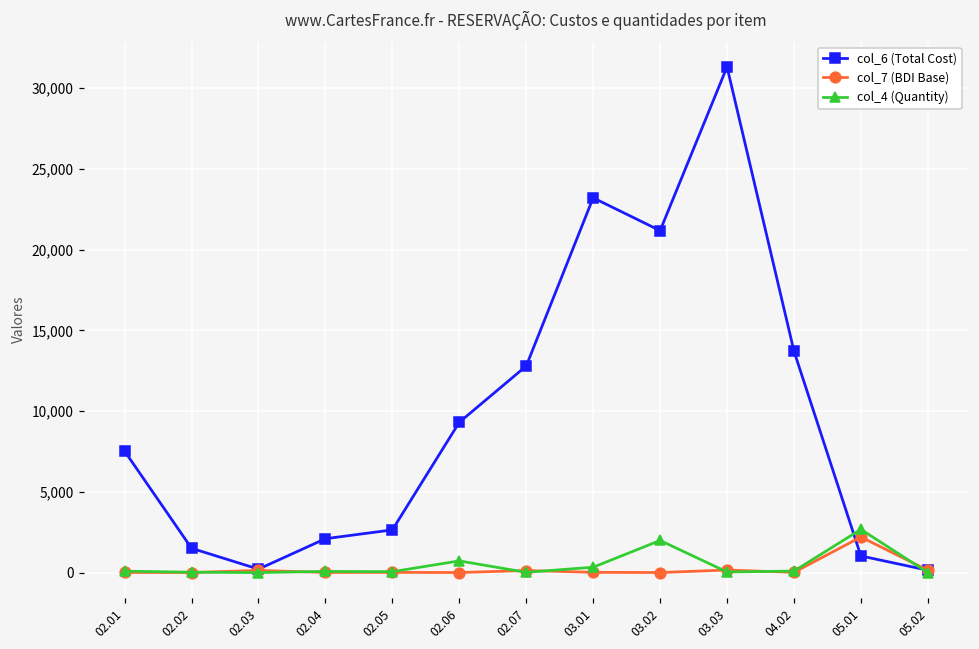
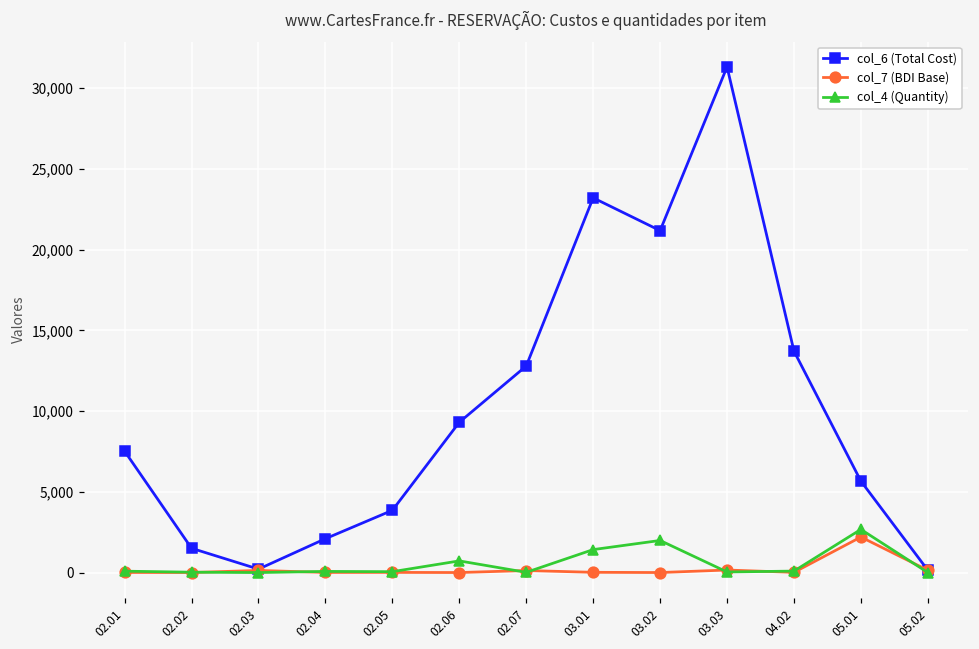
col_6 (Total Cost), 02.05: 2,600 -> 3,900
col_4 (Quantity), 03.01: 300 -> 1,400
col_6 (Total Cost), 05.01: 1,000 -> 5,700
